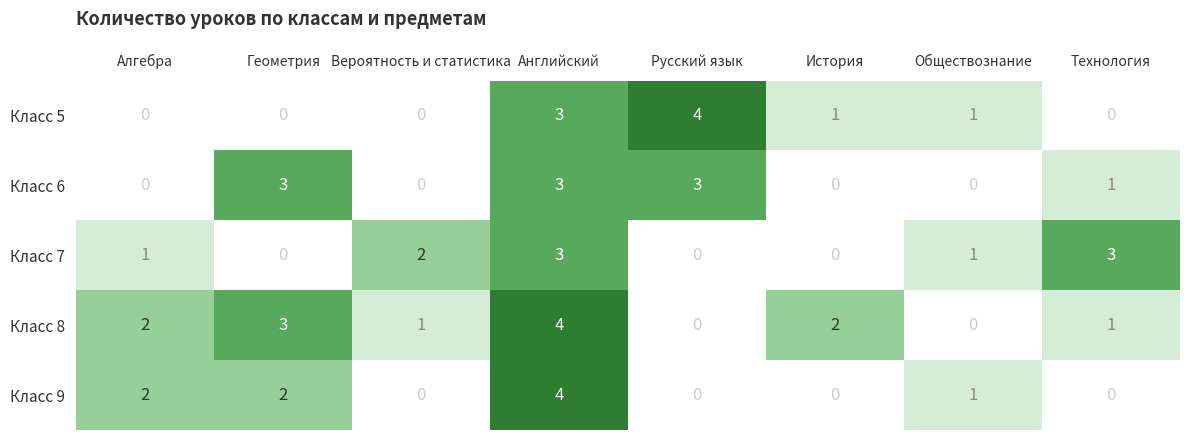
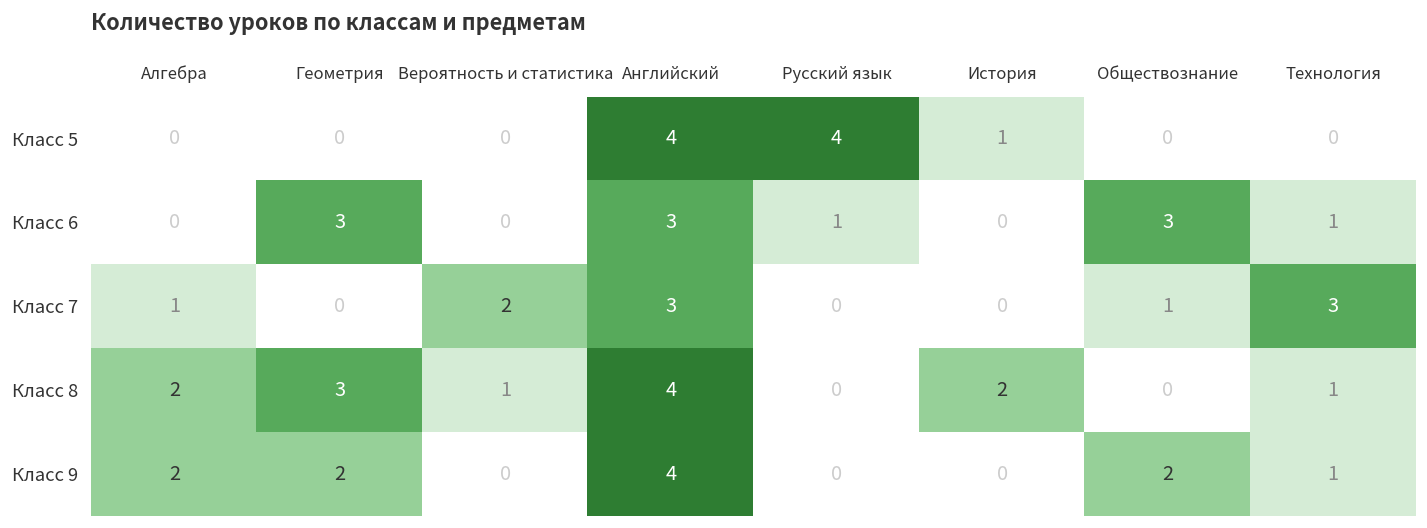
Класс 5, Английский: 3 -> 4
Класс 5, Обществознание: 1 -> 0
Класс 6, Русский язык: 3 -> 1
Класс 6, Обществознание: 0 -> 3
Класс 9, Обществознание: 1 -> 2
Класс 9, Технология: 0 -> 1
